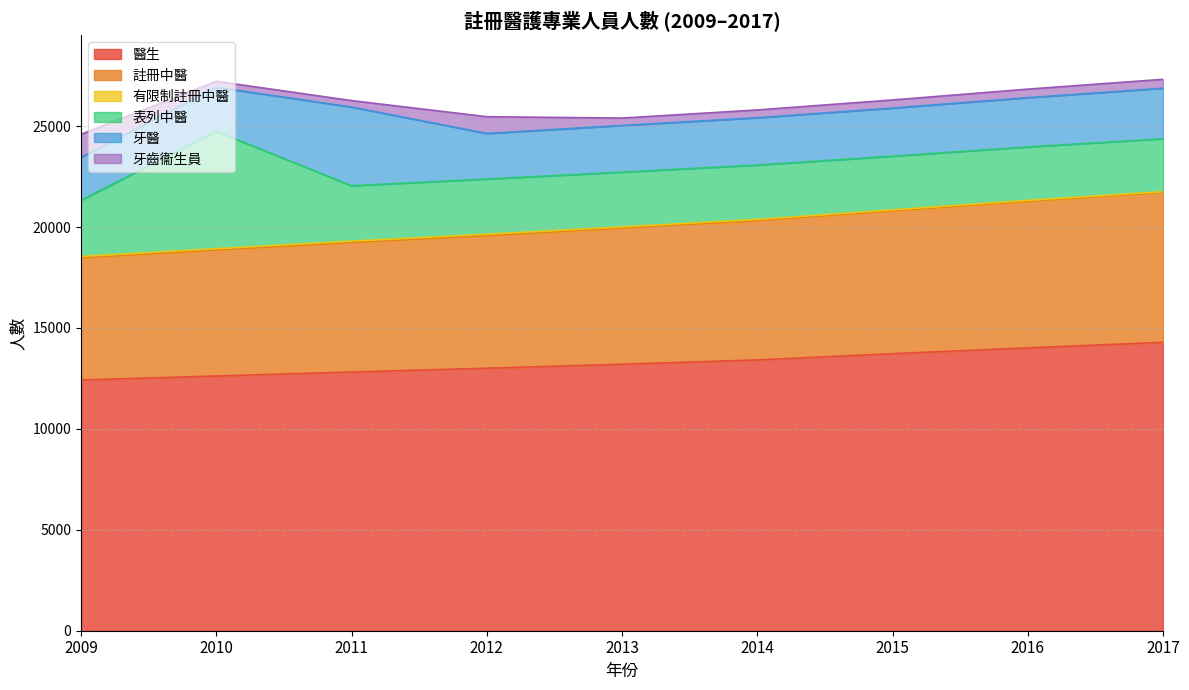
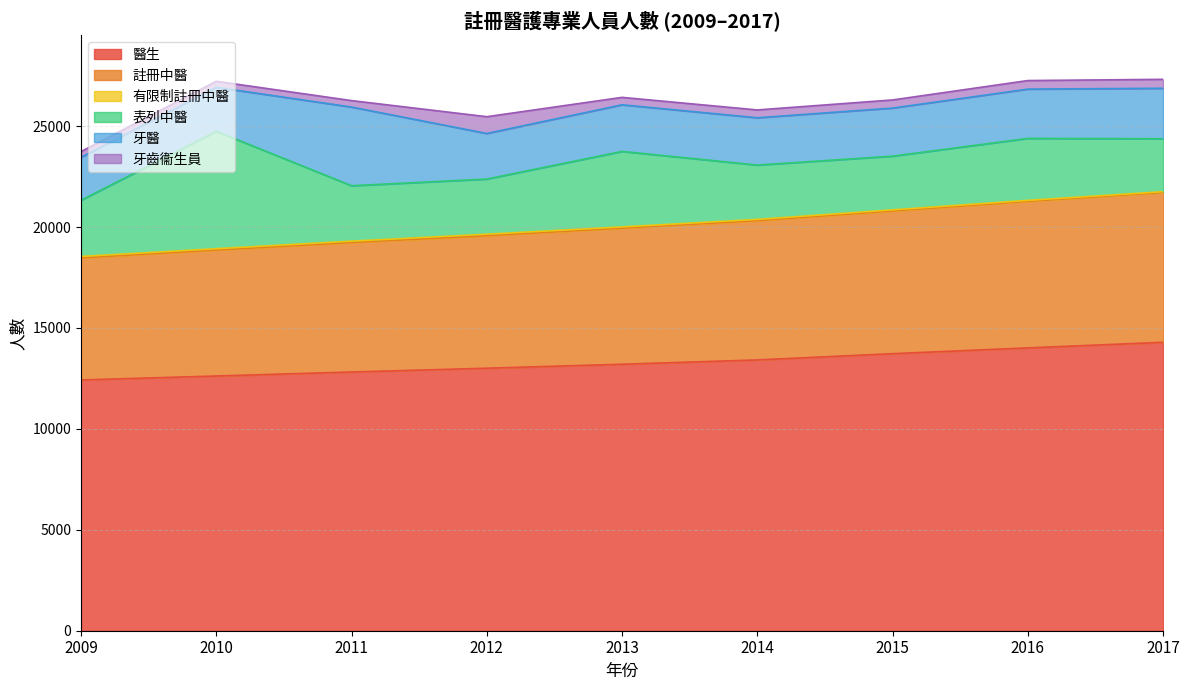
牙齒衞生員, 2009: 1100 -> 300
表列中醫, 2013: 2700 -> 3700
表列中醫, 2016: 2600 -> 3100
